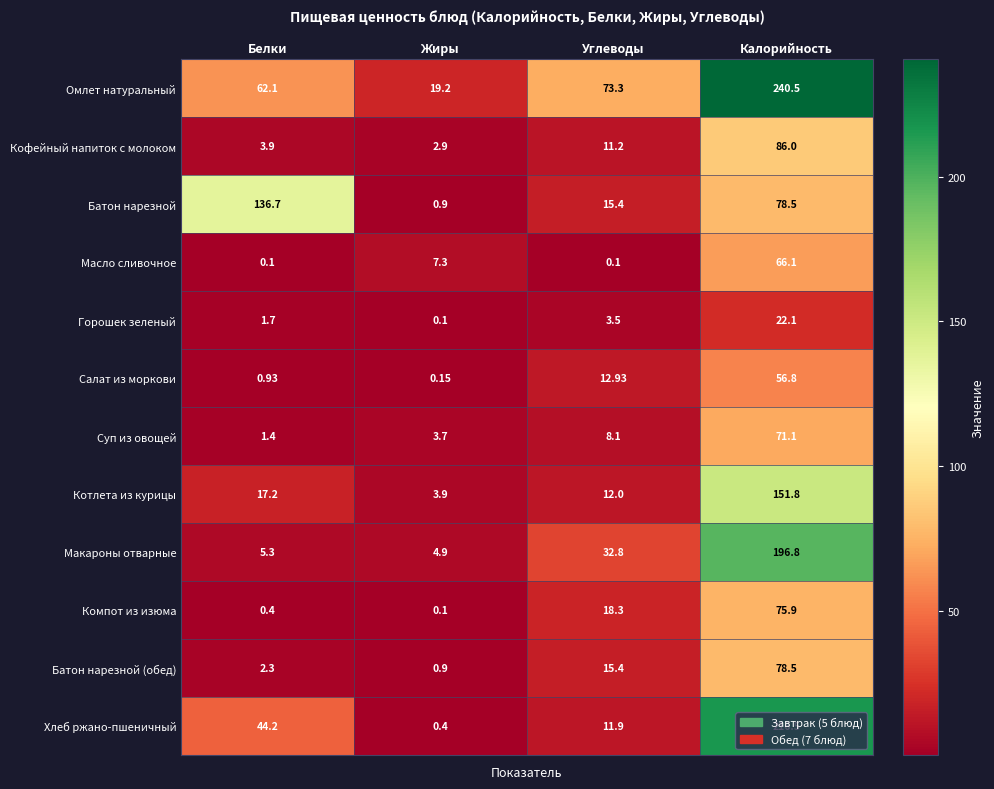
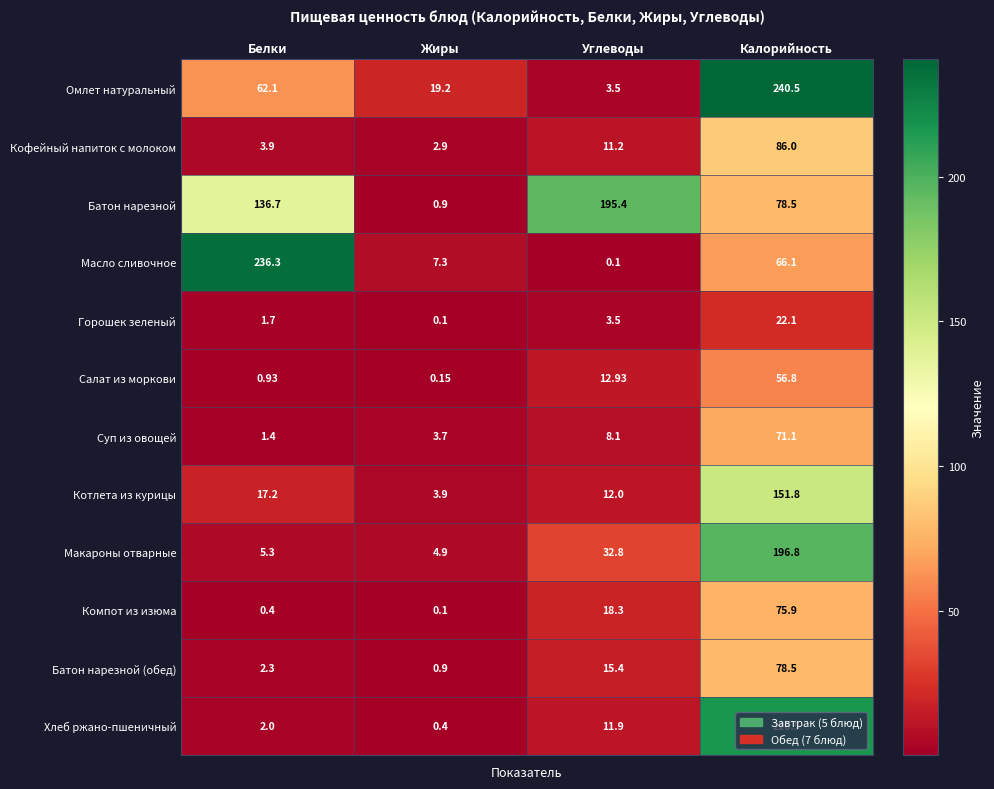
Омлет натуральный, Углеводы: 73.3 -> 3.5
Батон нарезной, Углеводы: 15.4 -> 195.4
Масло сливочное, Белки: 0.1 -> 236.3
Хлеб ржано-пшеничный, Белки: 44.2 -> 2.0
